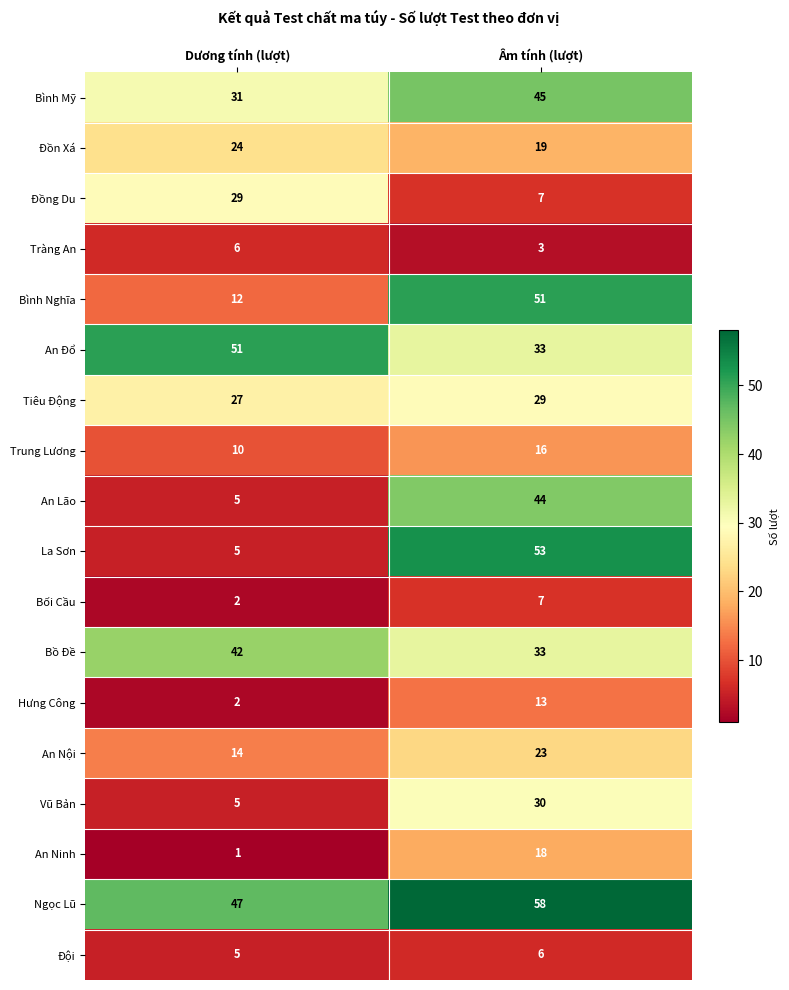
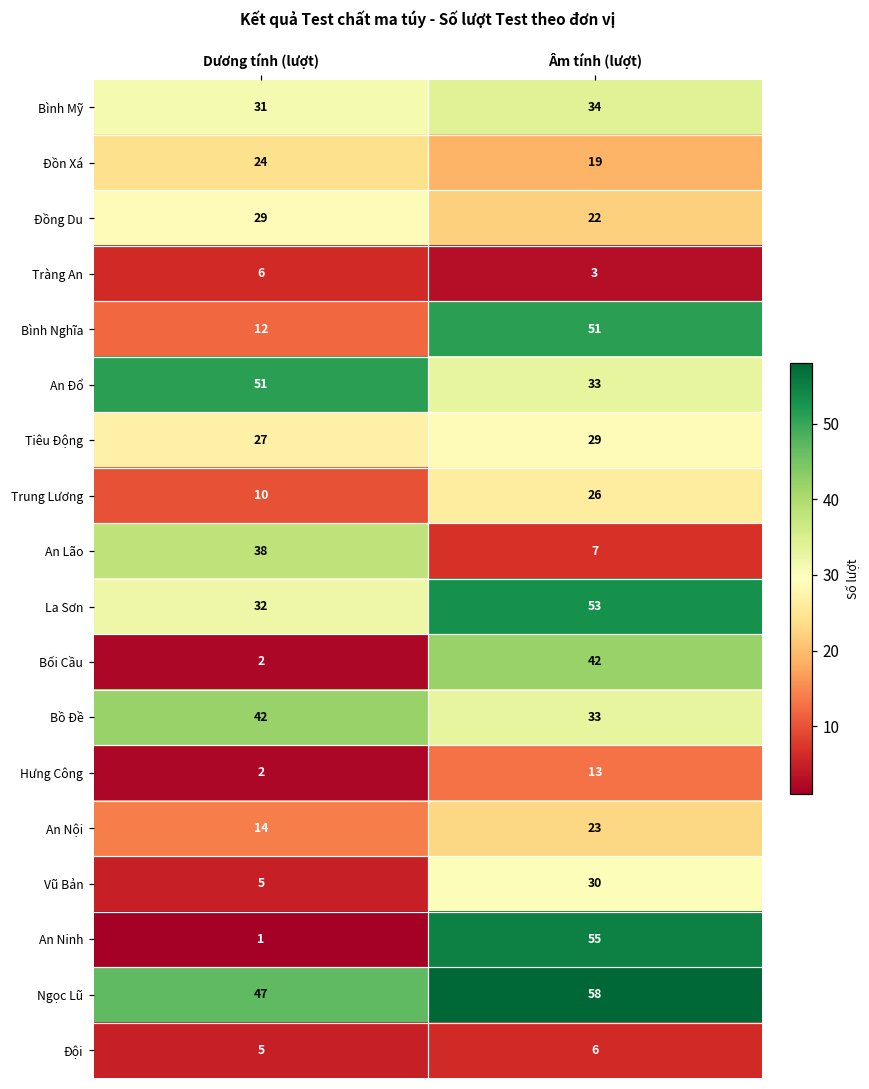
Bình Mỹ, Âm tính (lượt): 45 -> 34
Đồng Du, Âm tính (lượt): 7 -> 22
Trung Lương, Âm tính (lượt): 16 -> 26
An Lão, Dương tính (lượt): 5 -> 38
An Lão, Âm tính (lượt): 44 -> 7
La Sơn, Dương tính (lượt): 5 -> 32
Bối Cầu, Âm tính (lượt): 7 -> 42
An Ninh, Âm tính (lượt): 18 -> 55
